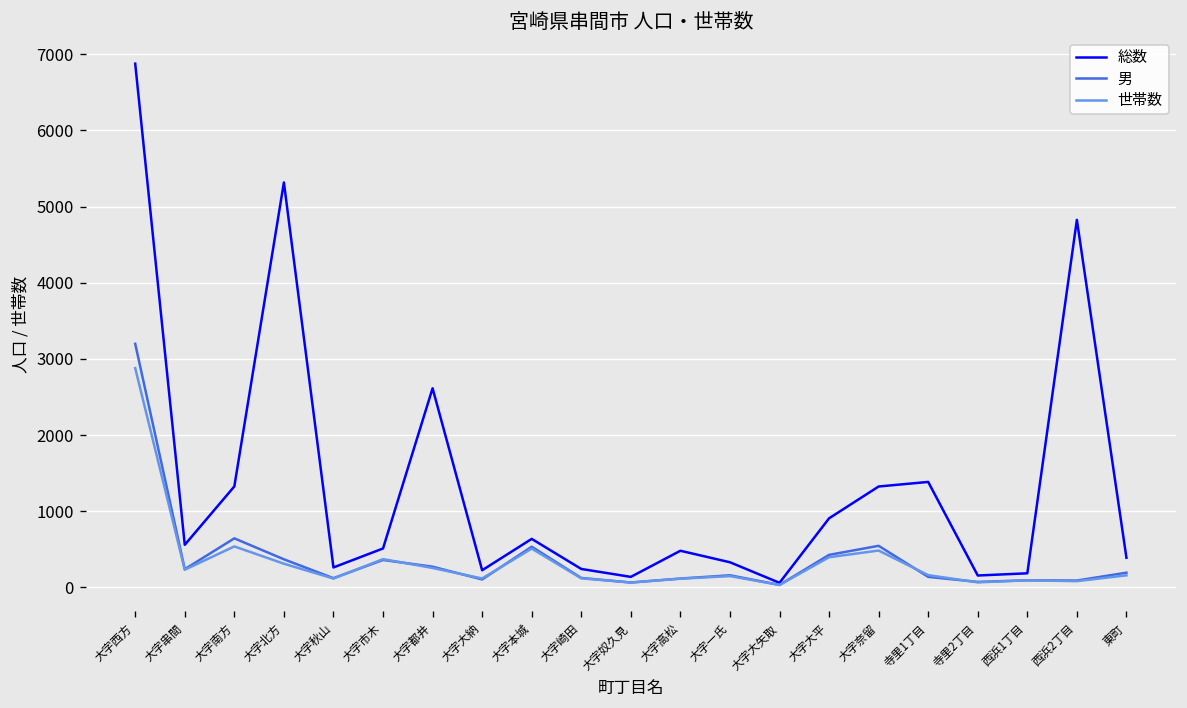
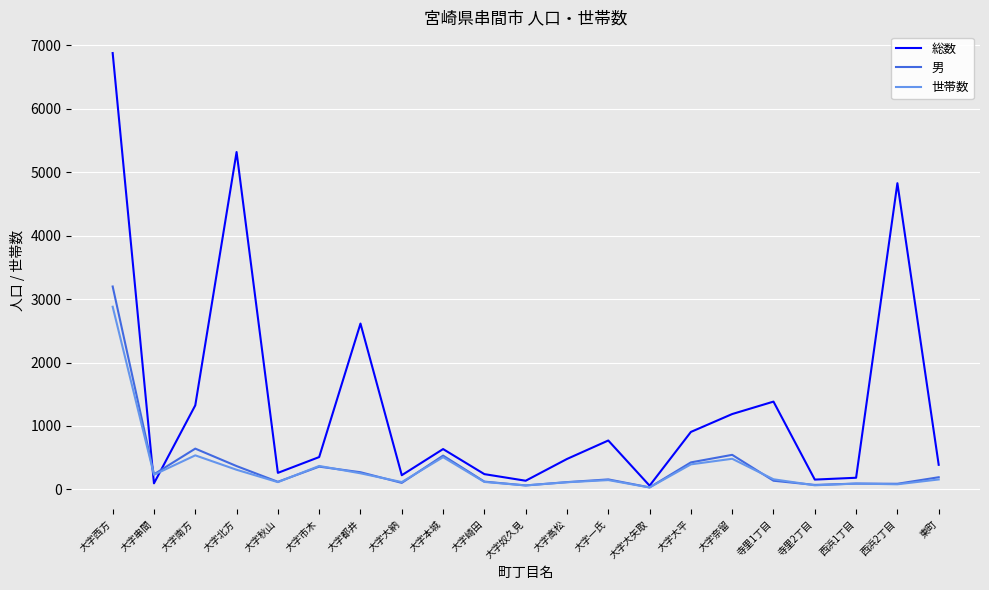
総数, 大字串間: 600 -> 100
総数, 大字一氏: 300 -> 800
総数, 大字奈留: 1300 -> 1200
